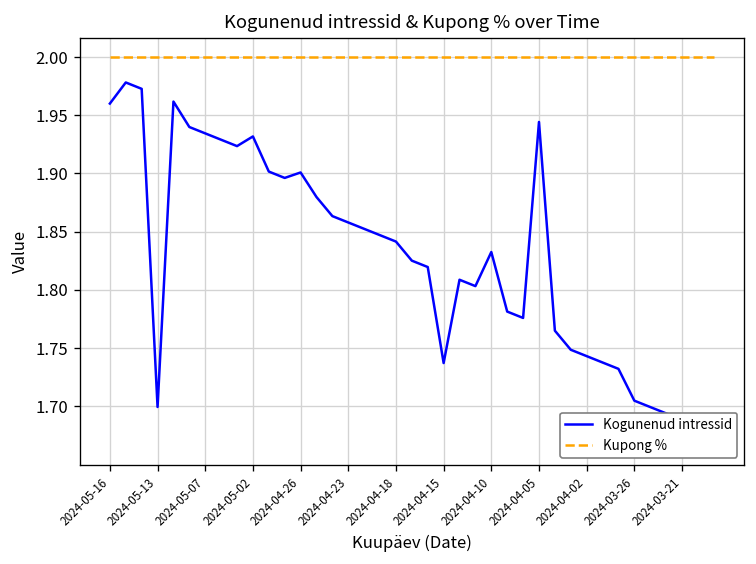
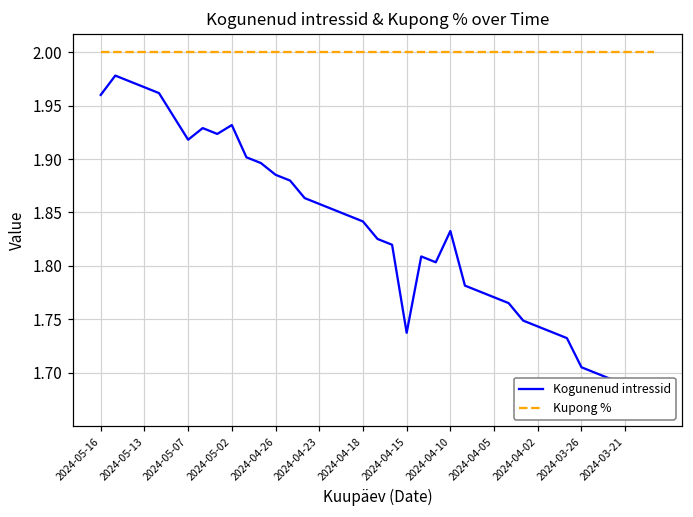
Kogunenud intressid, 2024-05-13: 1.70 -> 1.97
Kogunenud intressid, 2024-05-07: 1.93 -> 1.92
Kogunenud intressid, 2024-04-26: 1.90 -> 1.89
Kogunenud intressid, 2024-04-05: 1.94 -> 1.77
